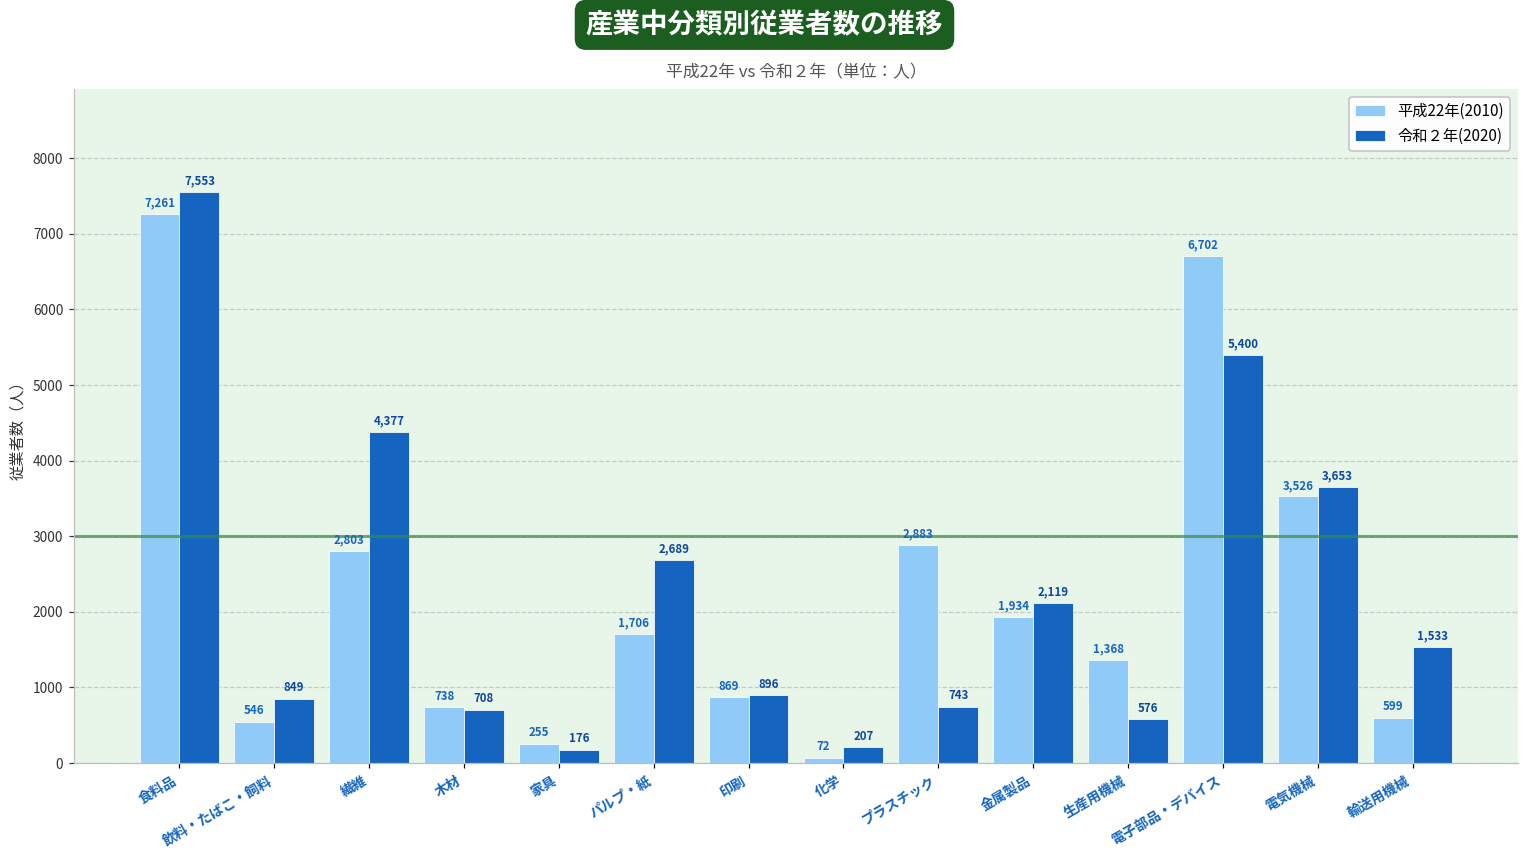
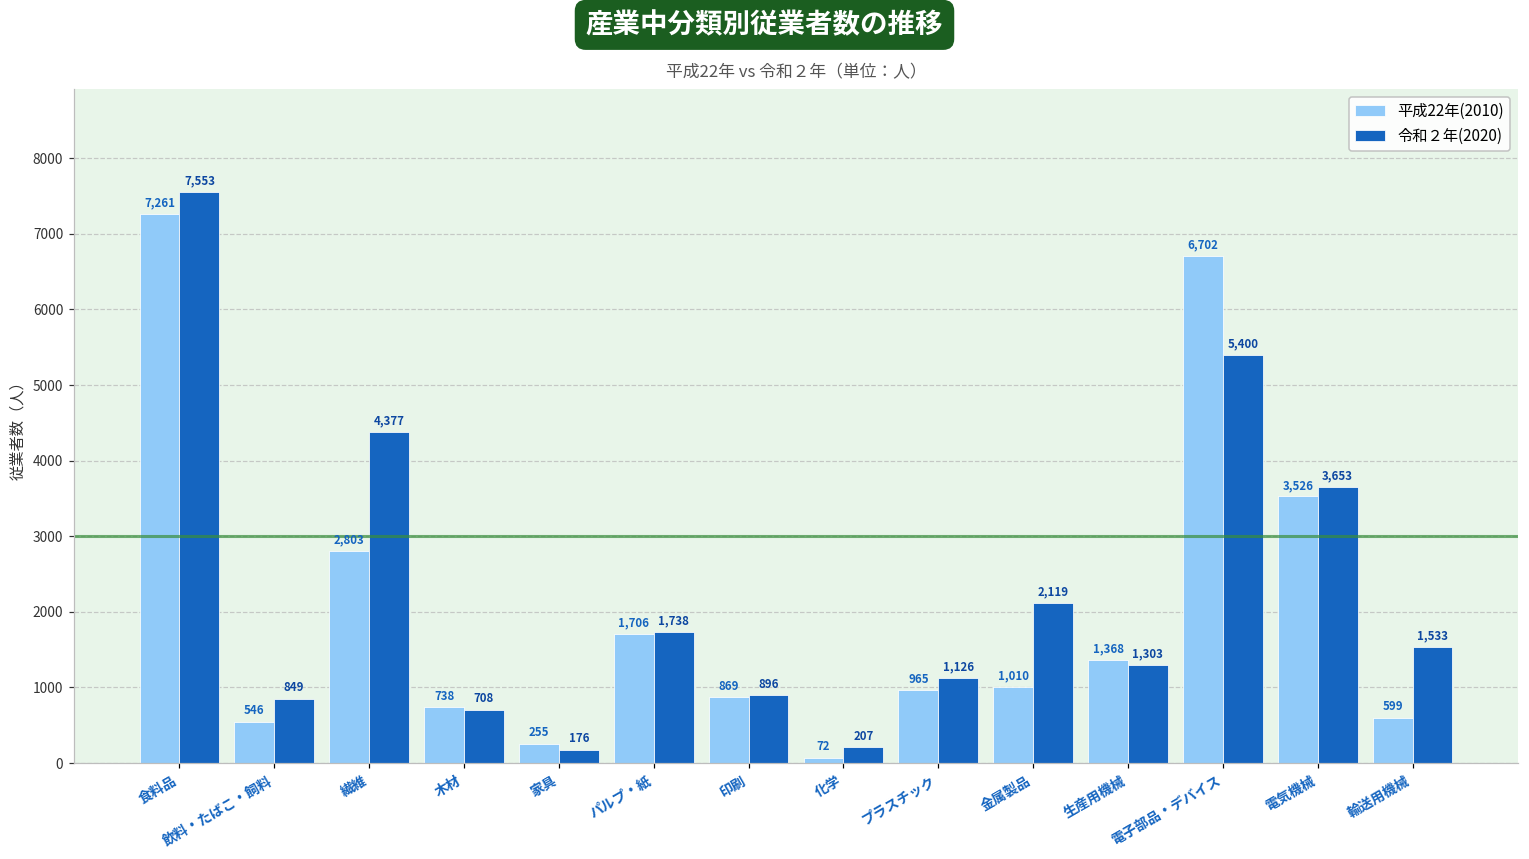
令和２年(2020), パルプ・紙: 2,689 -> 1,738
平成22年(2010), プラスチック: 2,883 -> 965
令和２年(2020), プラスチック: 743 -> 1,126
平成22年(2010), 金属製品: 1,934 -> 1,010
令和２年(2020), 生産用機械: 576 -> 1,303
